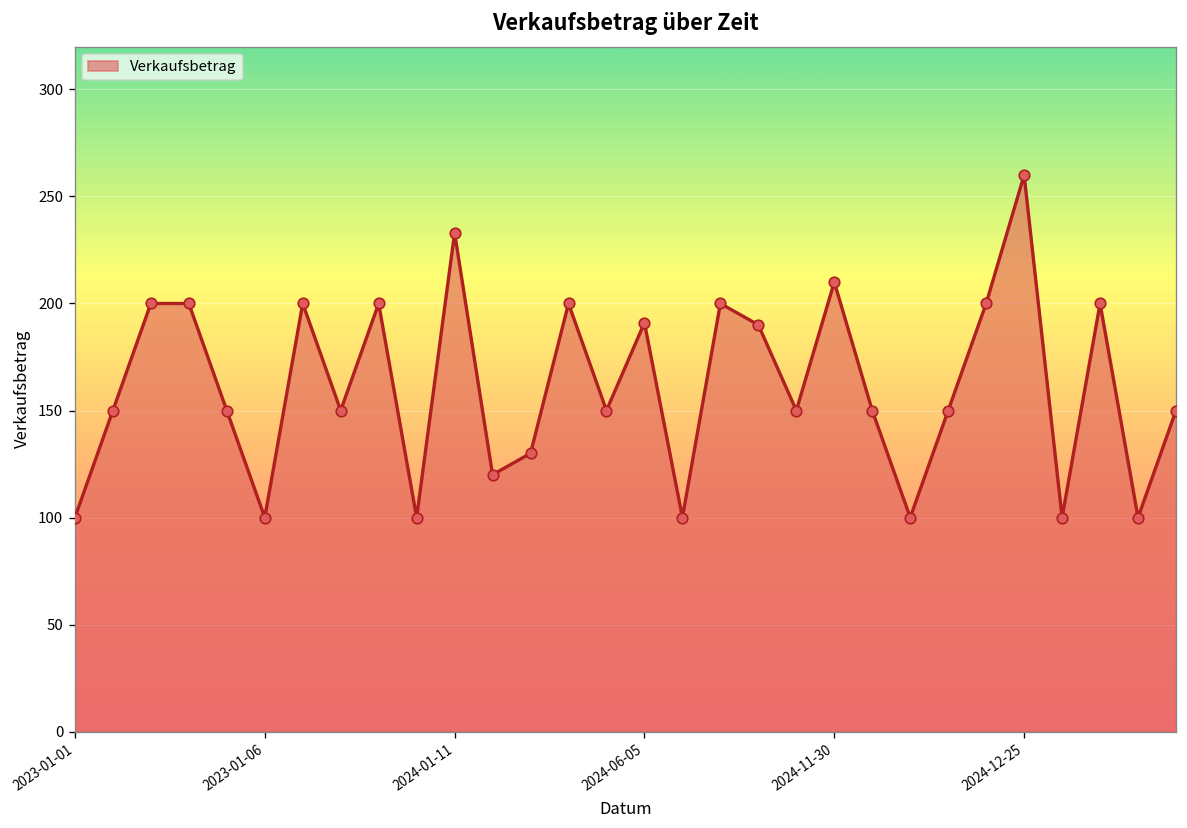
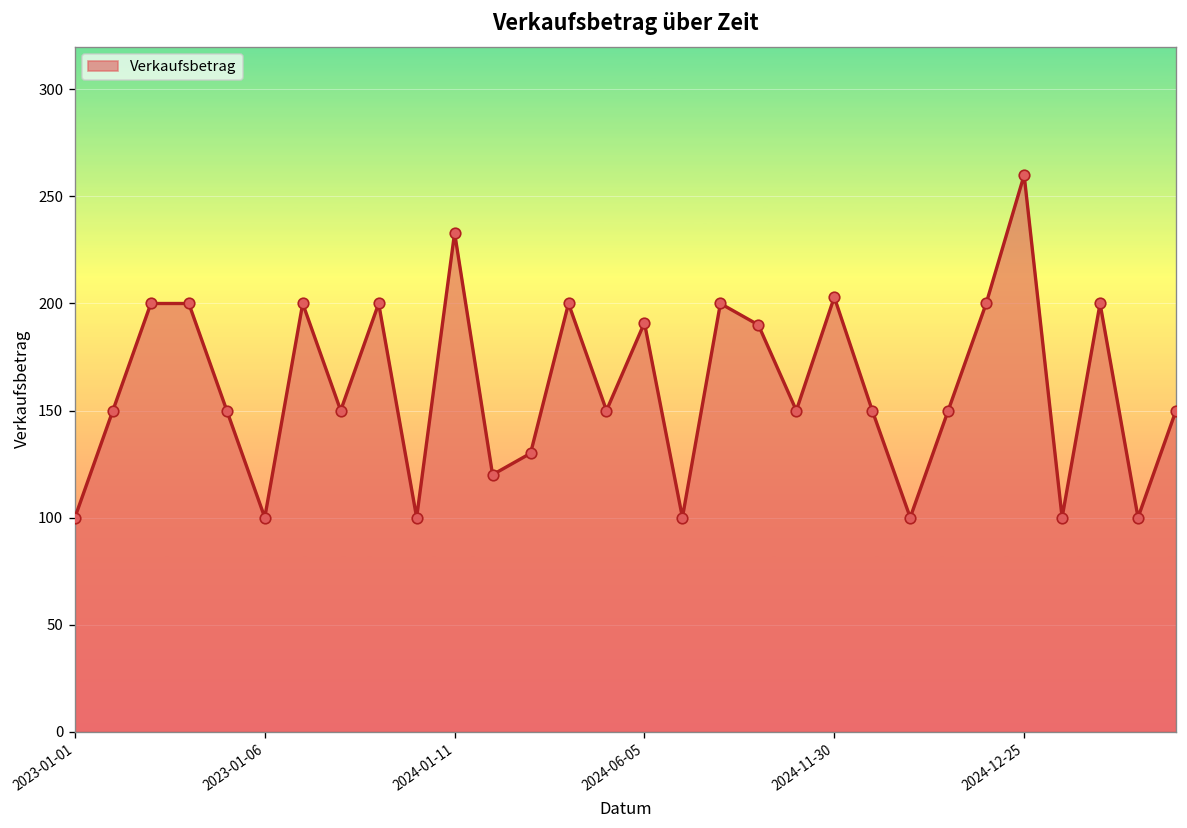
2024-11-30: 210 -> 203
